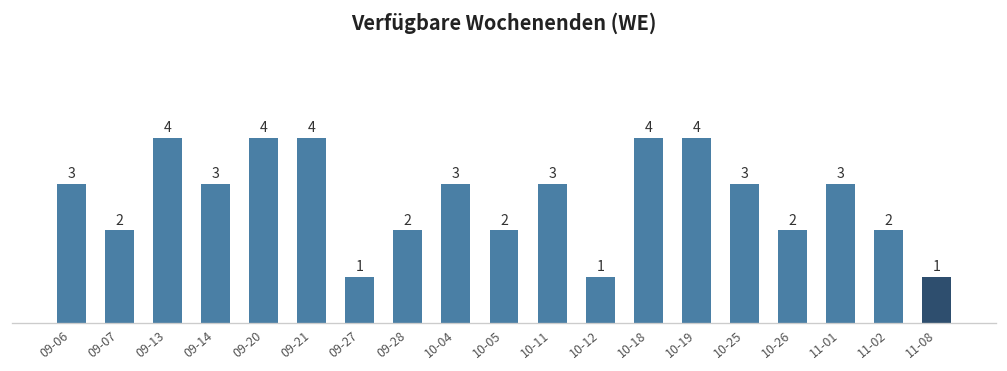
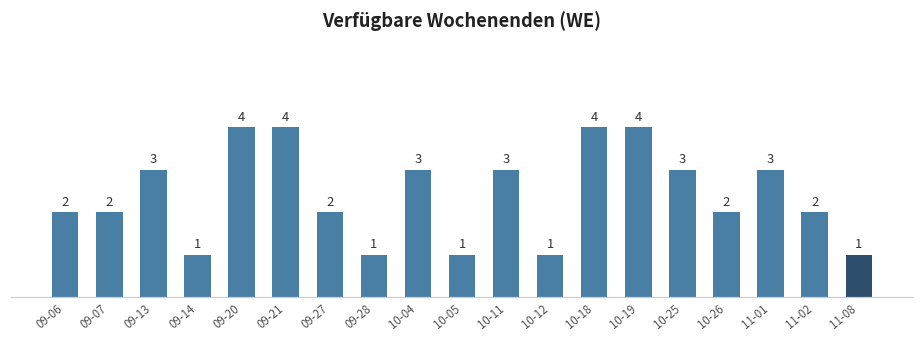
09-06: 3 -> 2
09-13: 4 -> 3
09-14: 3 -> 1
09-27: 1 -> 2
09-28: 2 -> 1
10-05: 2 -> 1
